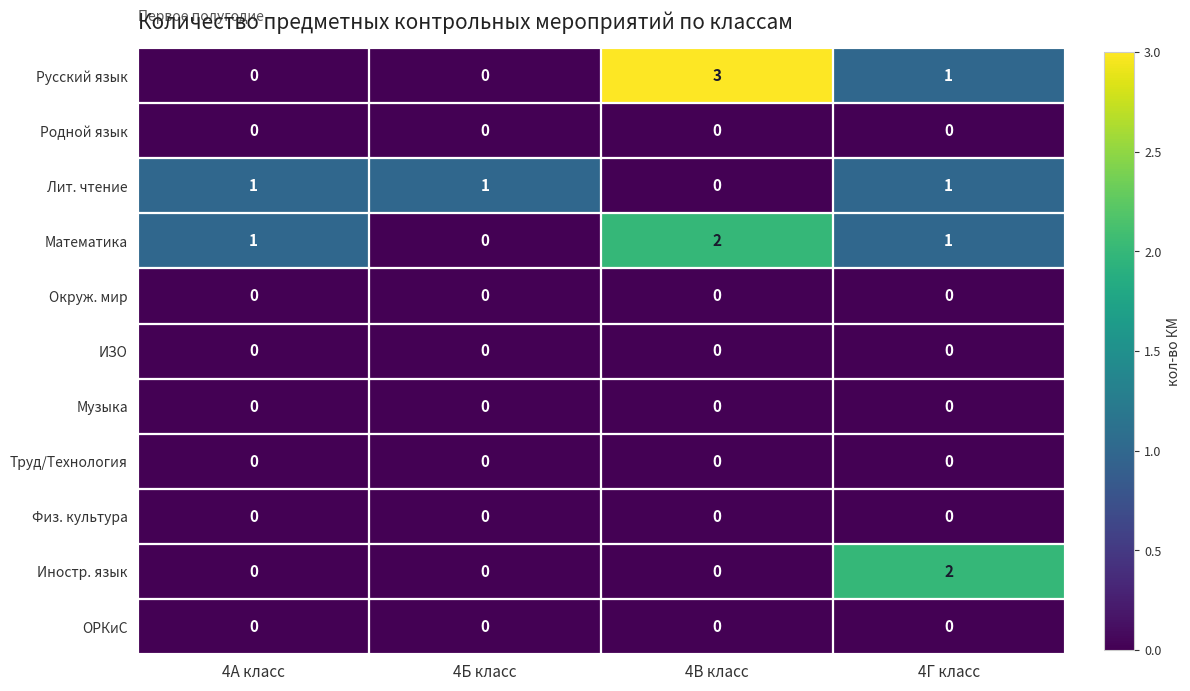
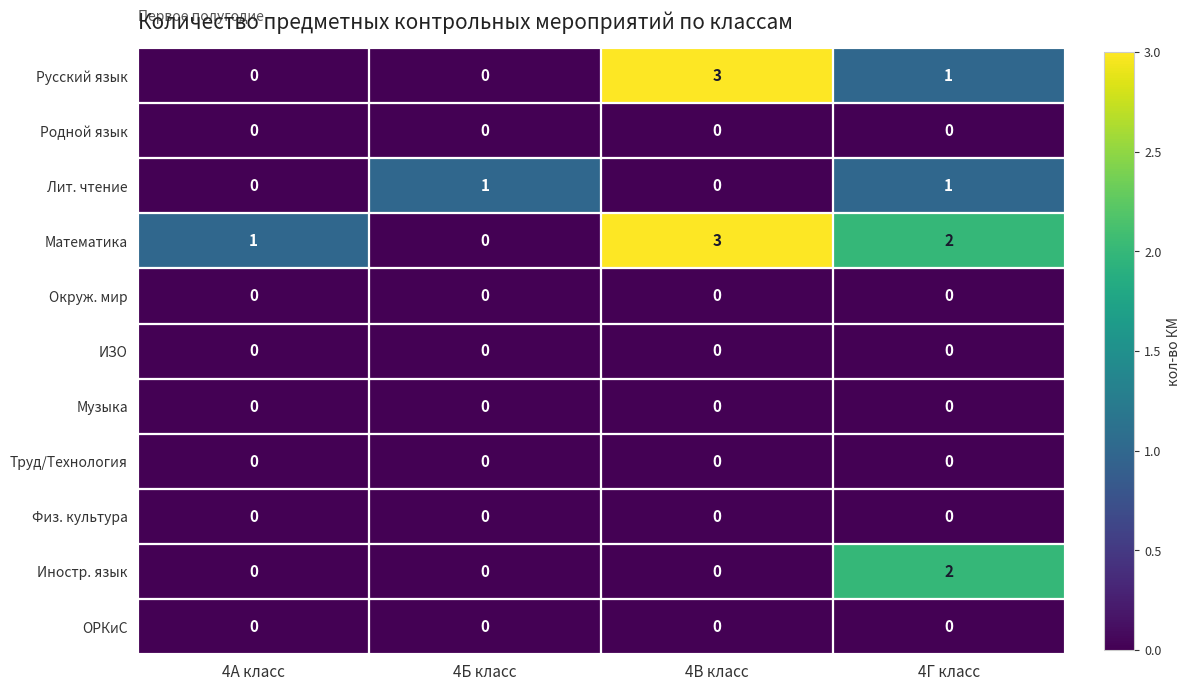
Лит. чтение, 4А класс: 1 -> 0
Математика, 4В класс: 2 -> 3
Математика, 4Г класс: 1 -> 2
